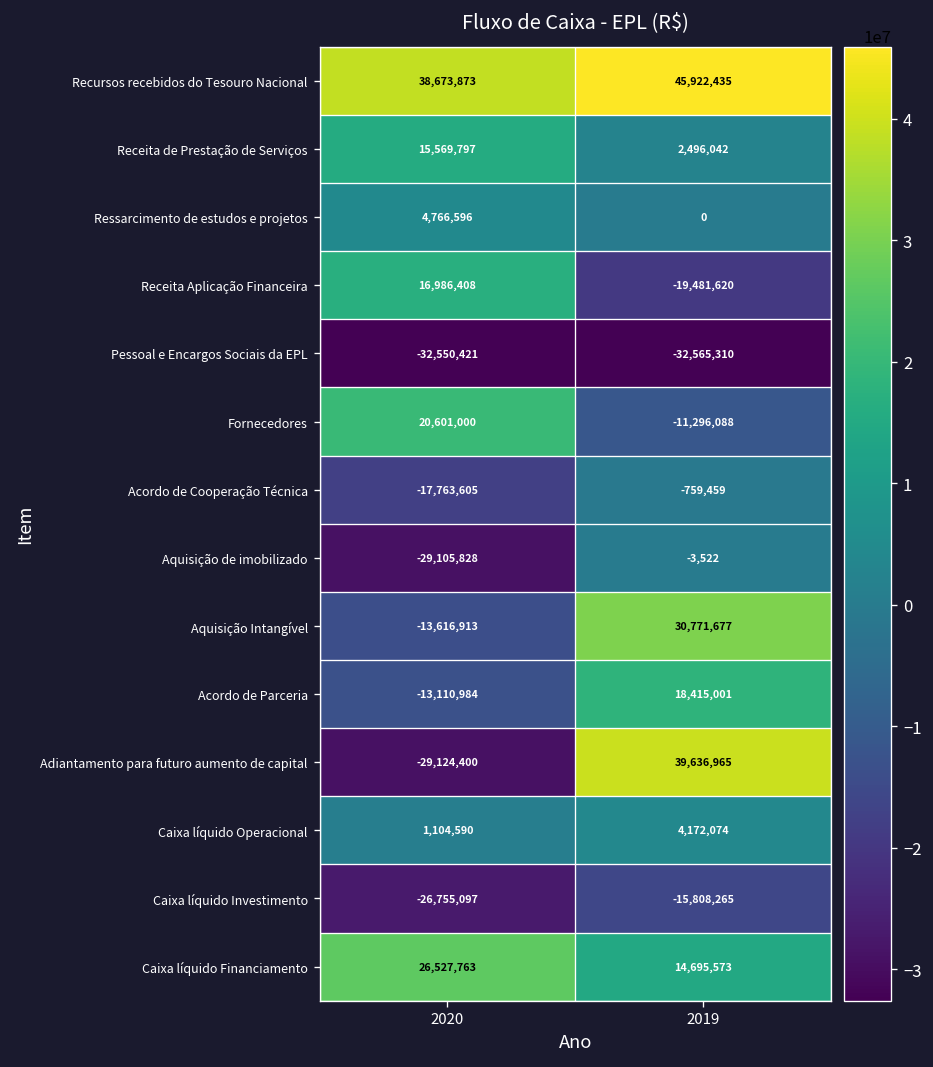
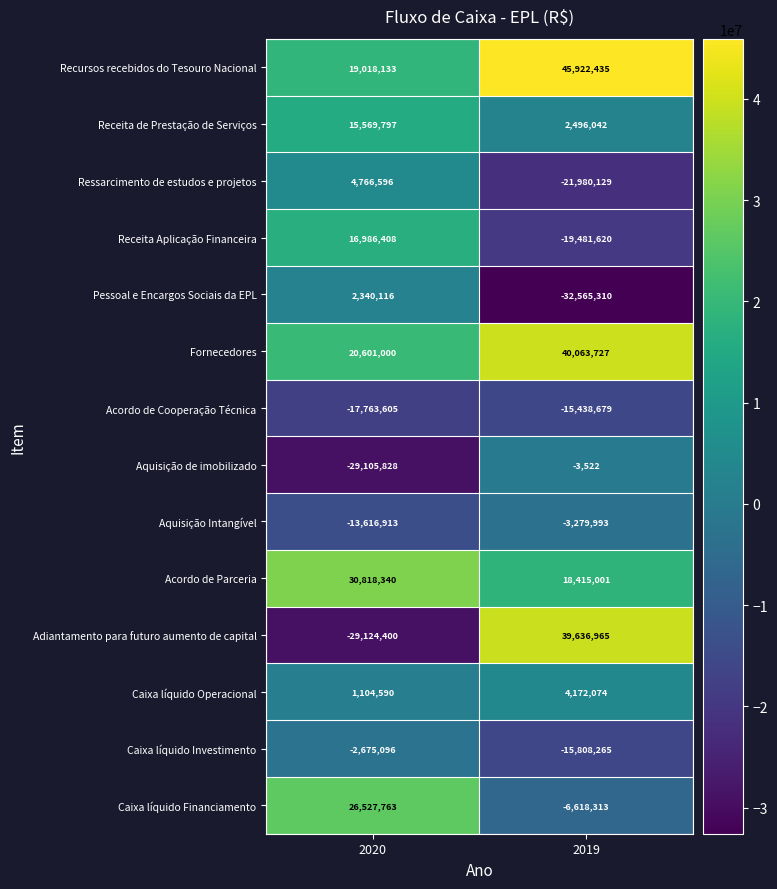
Recursos recebidos do Tesouro Nacional, 2020: 38,673,873 -> 19,018,133
Ressarcimento de estudos e projetos, 2019: 0 -> -21,980,129
Pessoal e Encargos Sociais da EPL, 2020: -32,550,421 -> 2,340,116
Fornecedores, 2019: -11,296,088 -> 40,063,727
Acordo de Cooperação Técnica, 2019: -759,459 -> -15,438,679
Aquisição Intangível, 2019: 30,771,677 -> -3,279,993
Acordo de Parceria, 2020: -13,110,984 -> 30,818,340
Caixa líquido Investimento, 2020: -26,755,097 -> -2,675,096
Caixa líquido Financiamento, 2019: 14,695,573 -> -6,618,313
